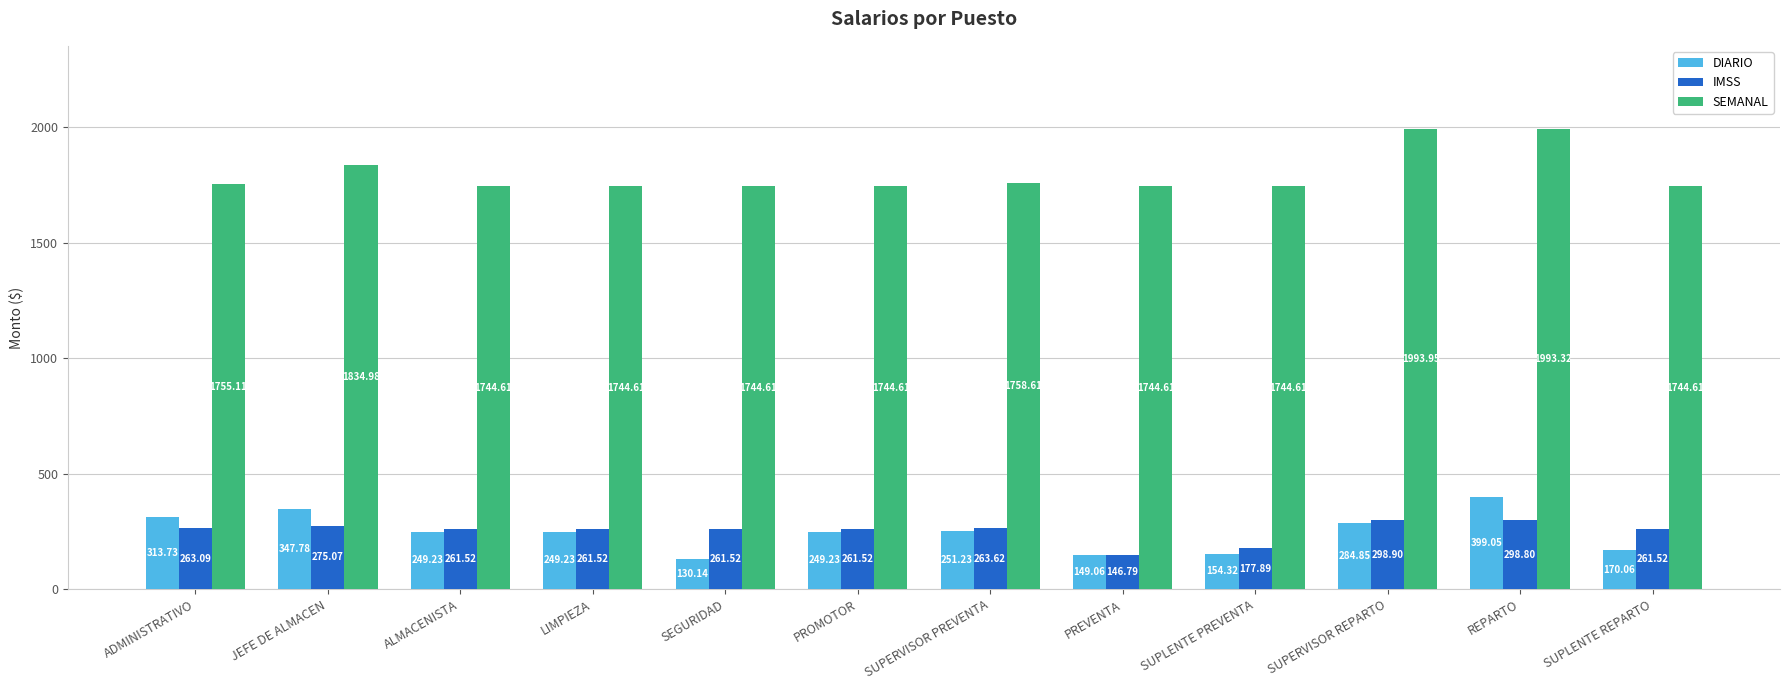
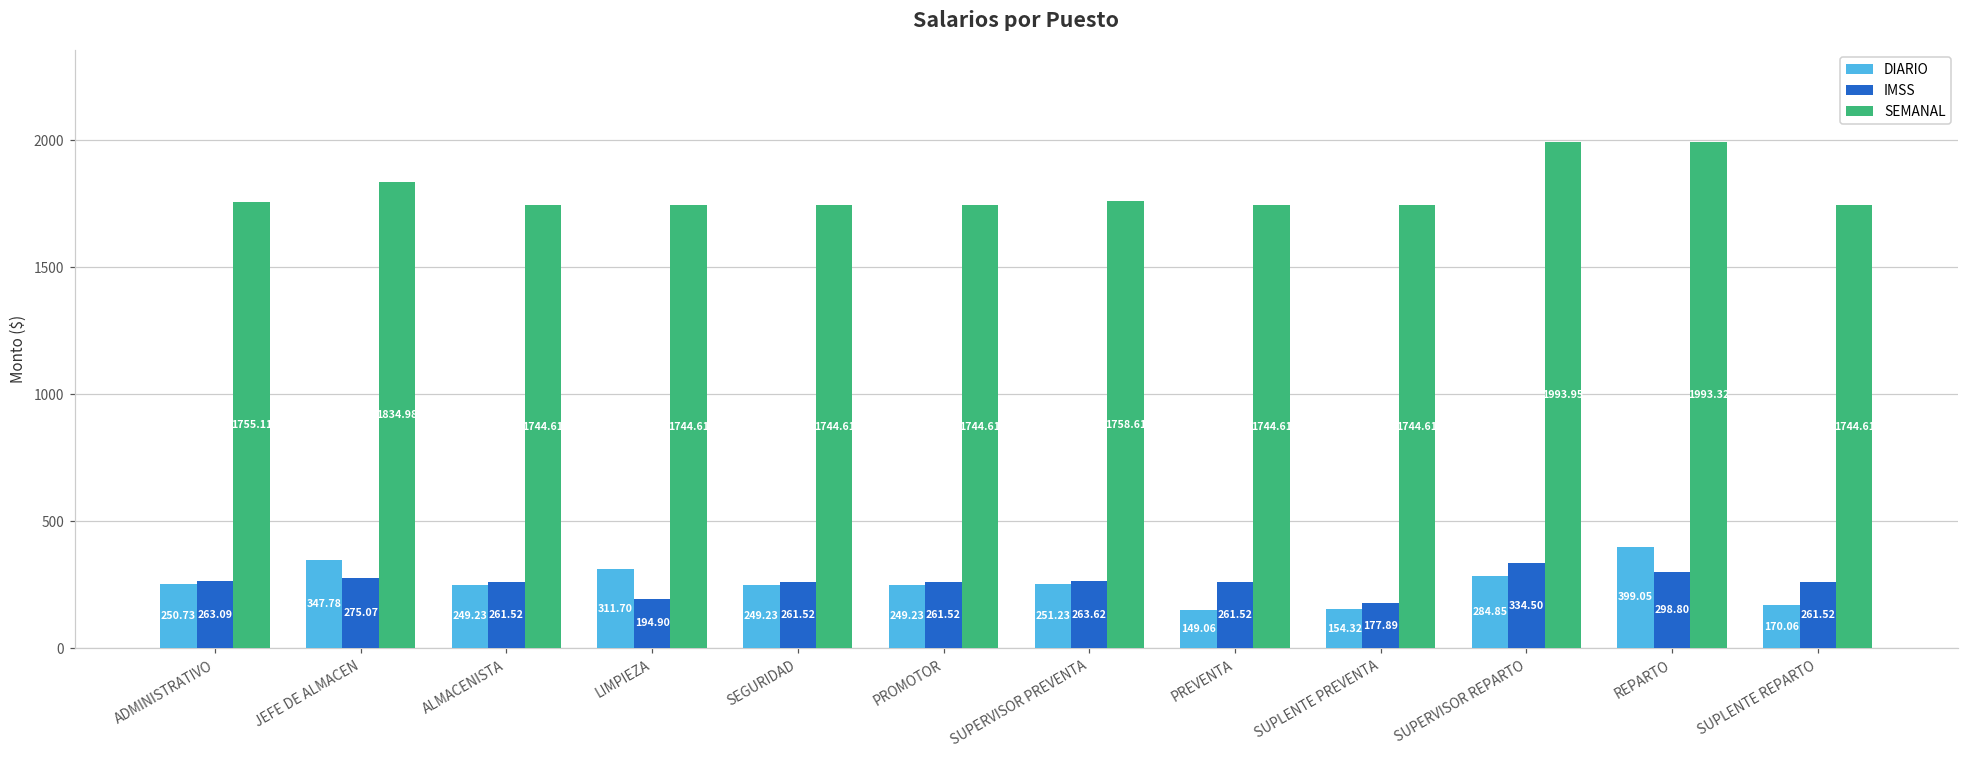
DIARIO, ADMINISTRATIVO: 313.73 -> 250.73
DIARIO, LIMPIEZA: 249.23 -> 311.70
IMSS, LIMPIEZA: 261.52 -> 194.90
DIARIO, SEGURIDAD: 130.14 -> 249.23
IMSS, PREVENTA: 146.79 -> 261.52
IMSS, SUPERVISOR REPARTO: 298.90 -> 334.50
